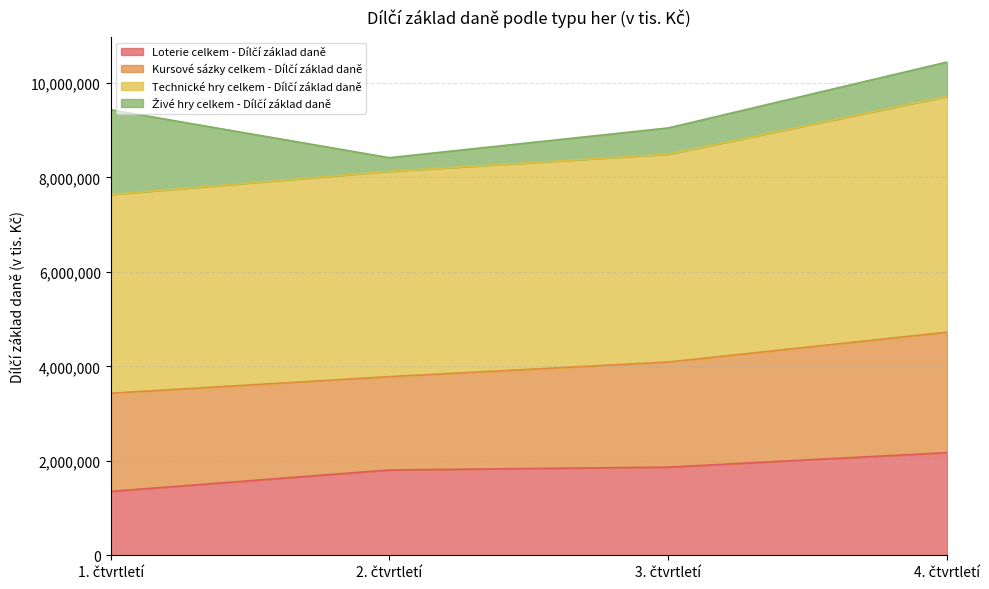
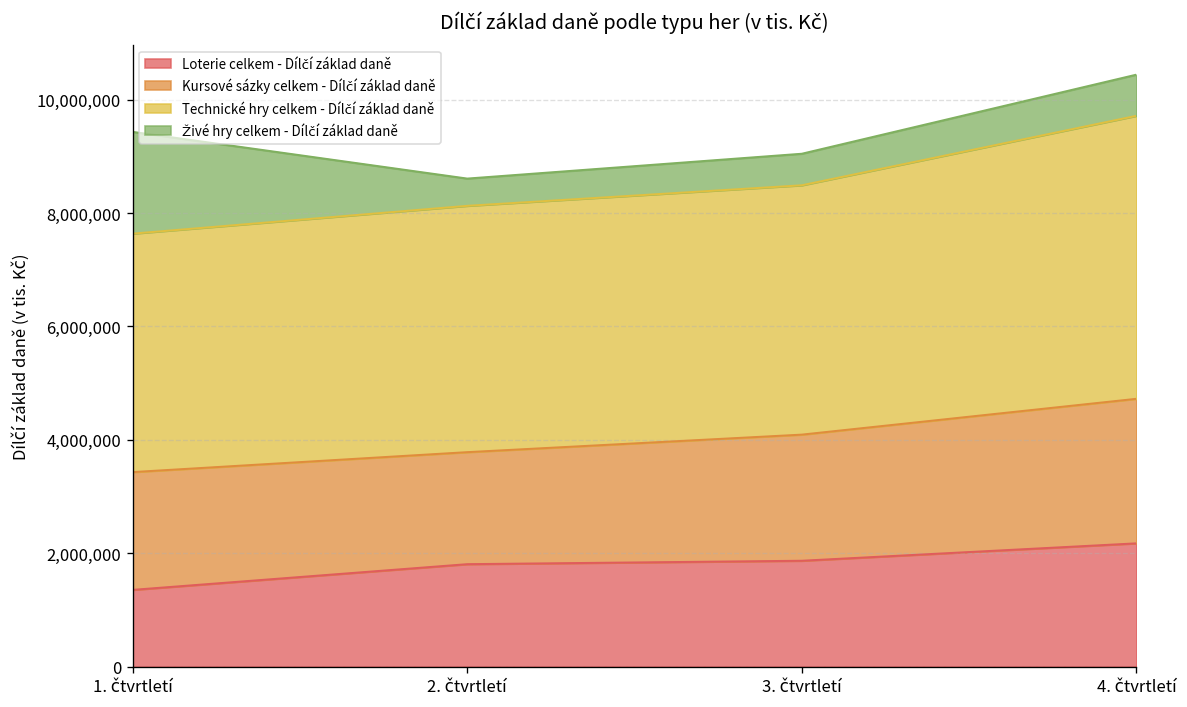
Živé hry celkem - Dílčí základ daně, 2. čtvrtletí: 300,000 -> 500,000
